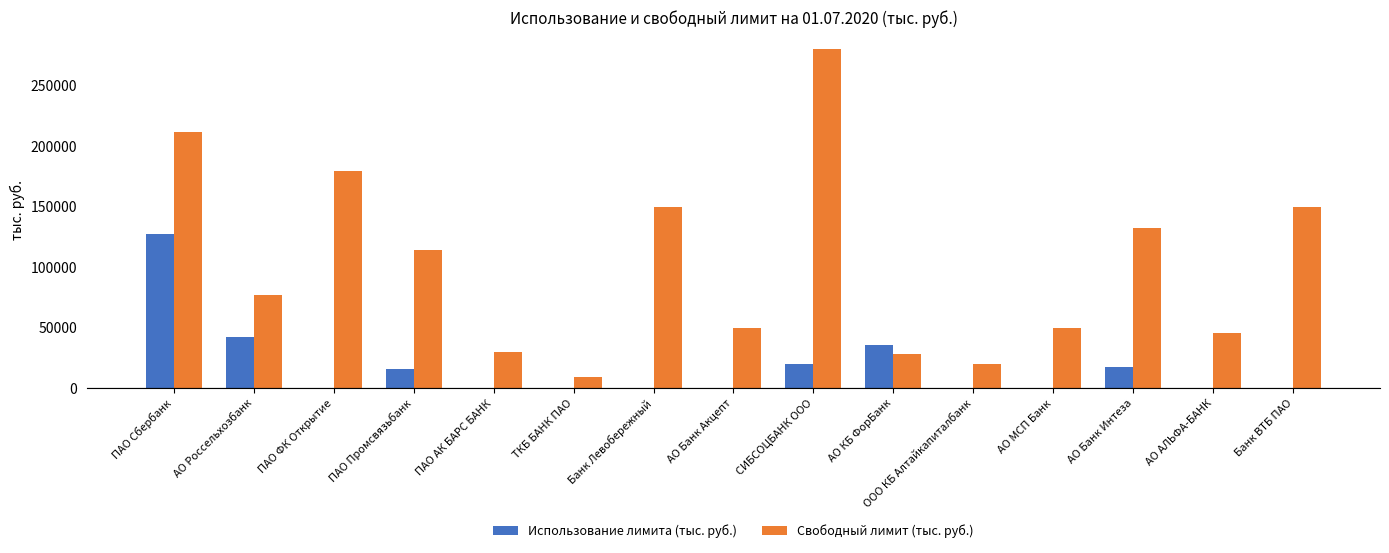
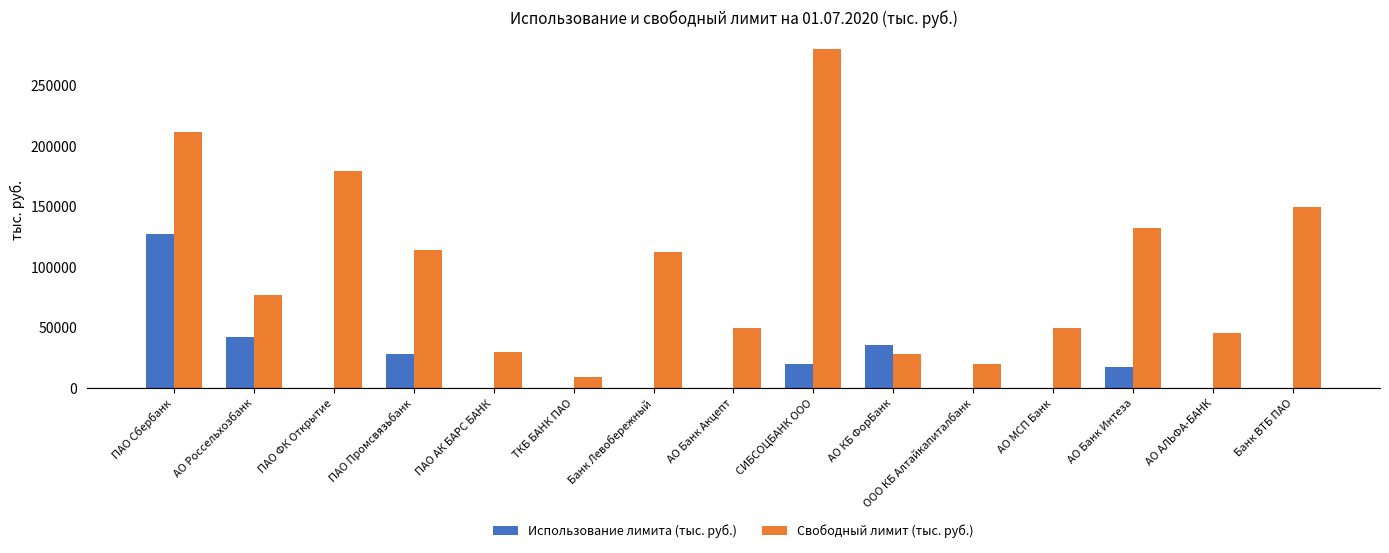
Использование лимита (тыс. руб.), ПАО Промсвязьбанк: 16000 -> 29000
Свободный лимит (тыс. руб.), Банк Левобережный: 150000 -> 112000
